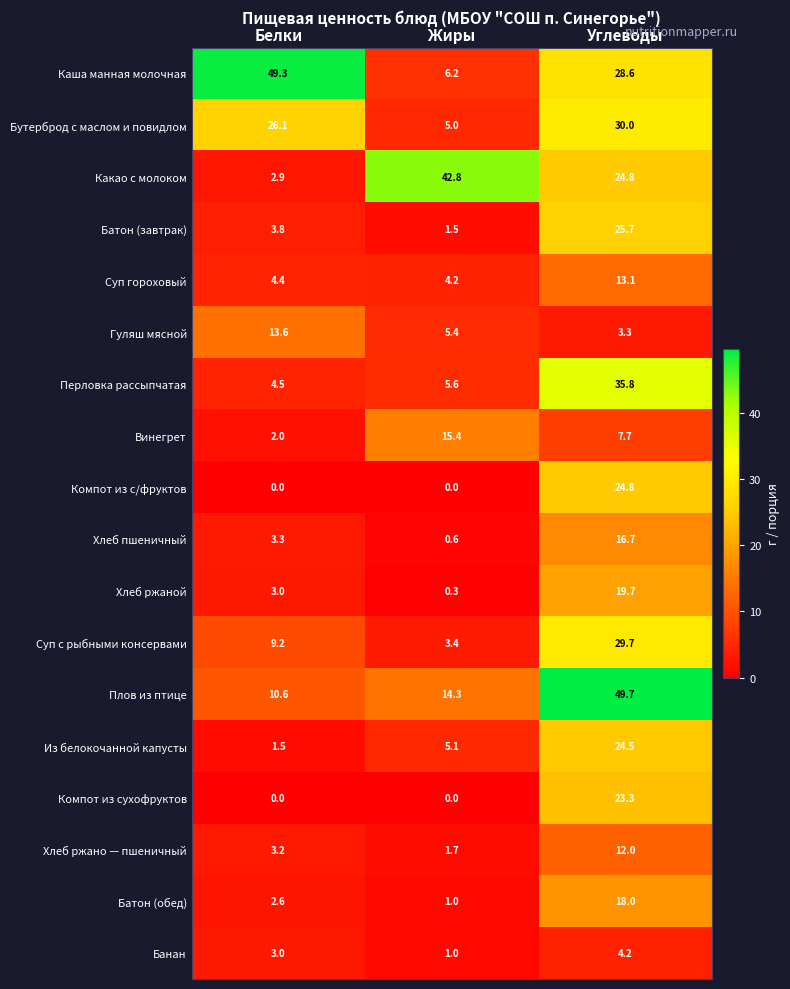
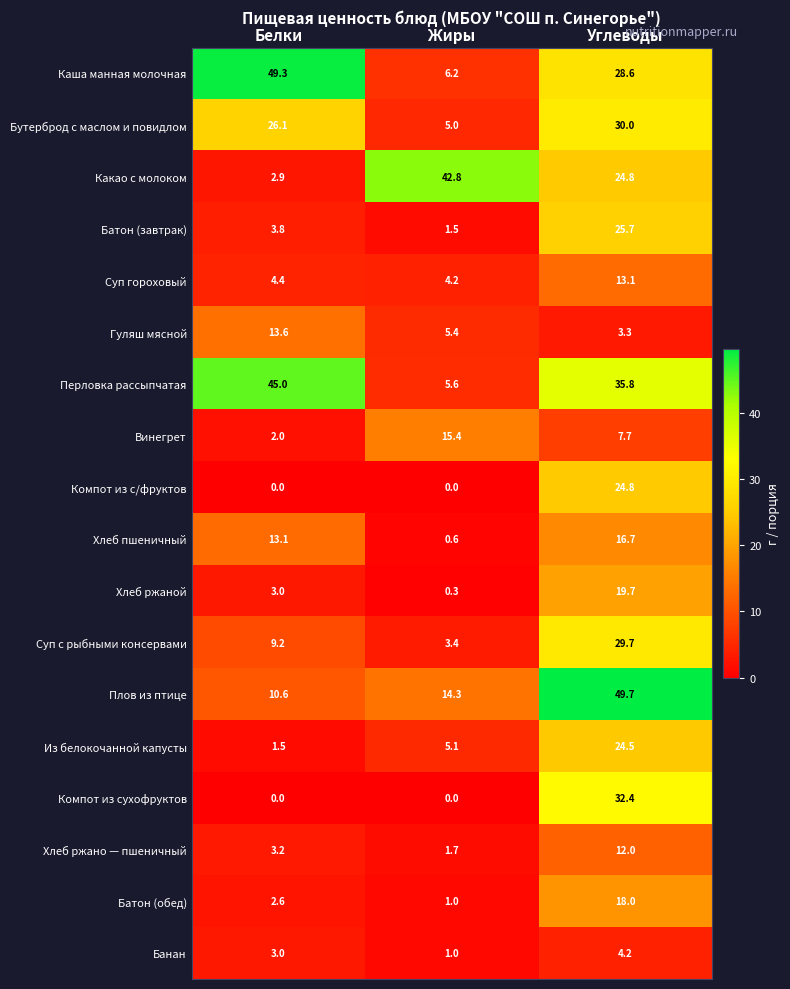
Перловка рассыпчатая, Белки: 4.5 -> 45.0
Хлеб пшеничный, Белки: 3.3 -> 13.1
Компот из сухофруктов, Углеводы: 23.3 -> 32.4
